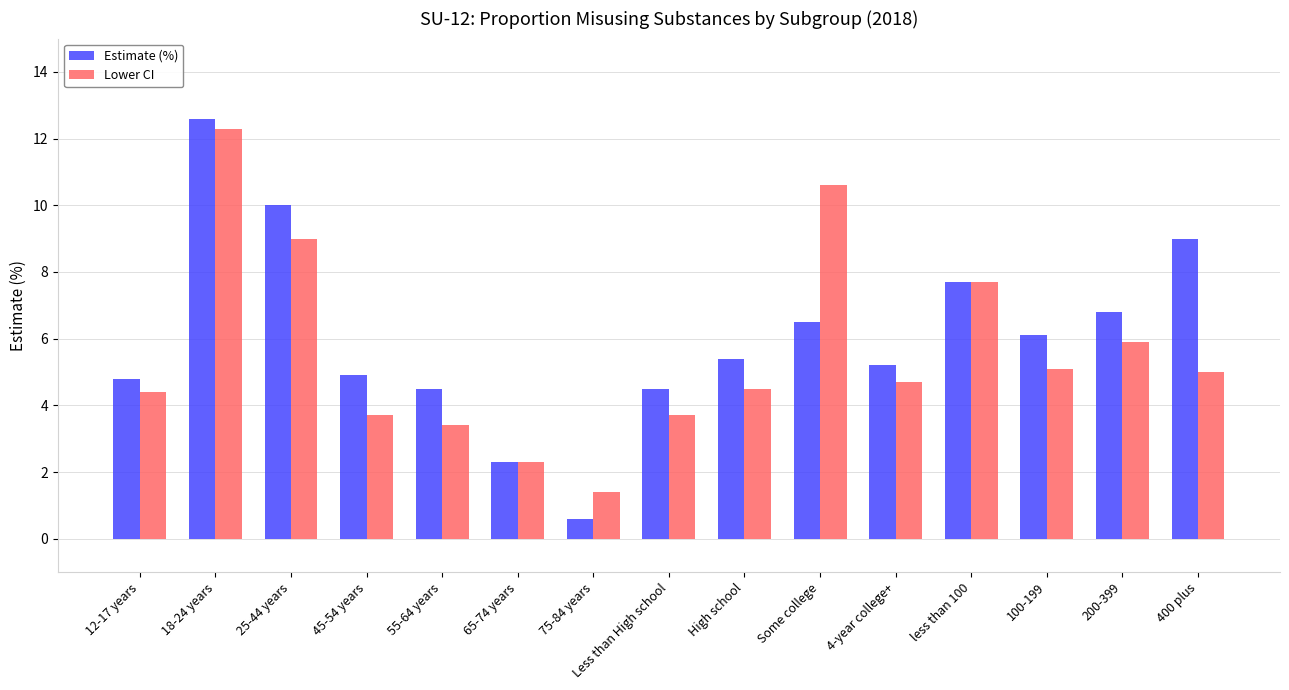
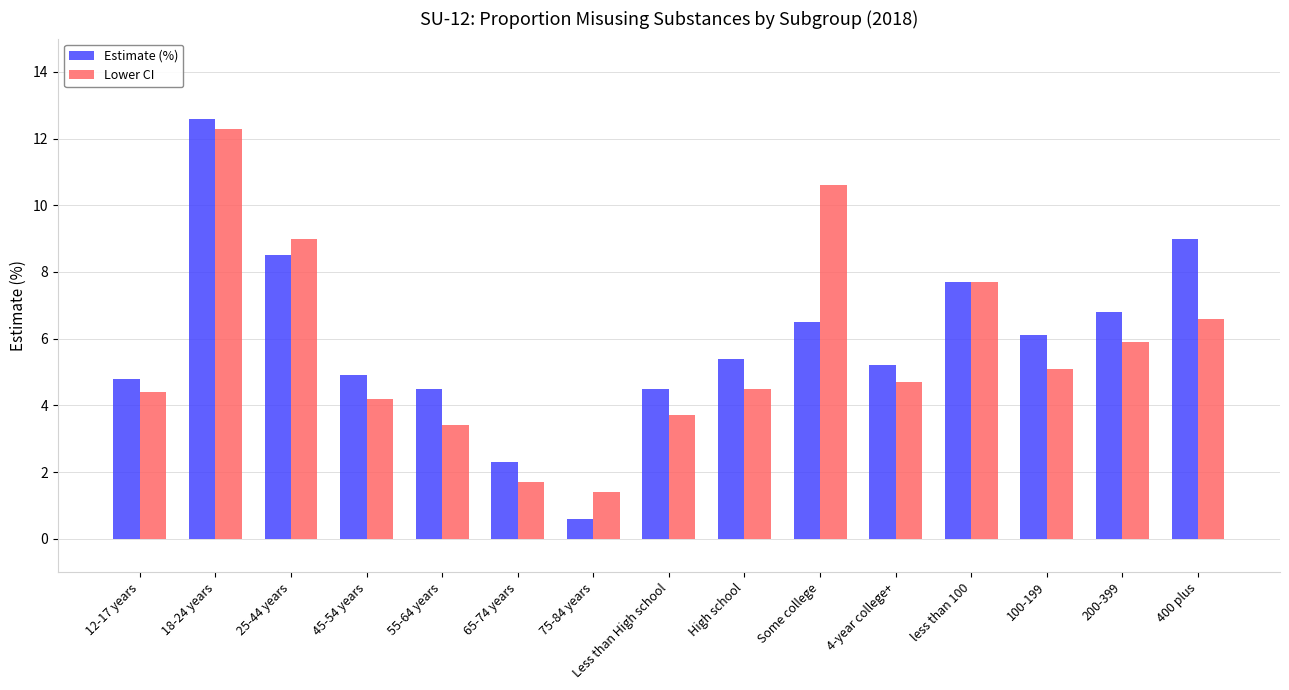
Estimate (%), 25-44 years: 10.0 -> 8.5
Lower CI, 45-54 years: 3.7 -> 4.2
Lower CI, 65-74 years: 2.3 -> 1.7
Lower CI, 400 plus: 5.0 -> 6.6
